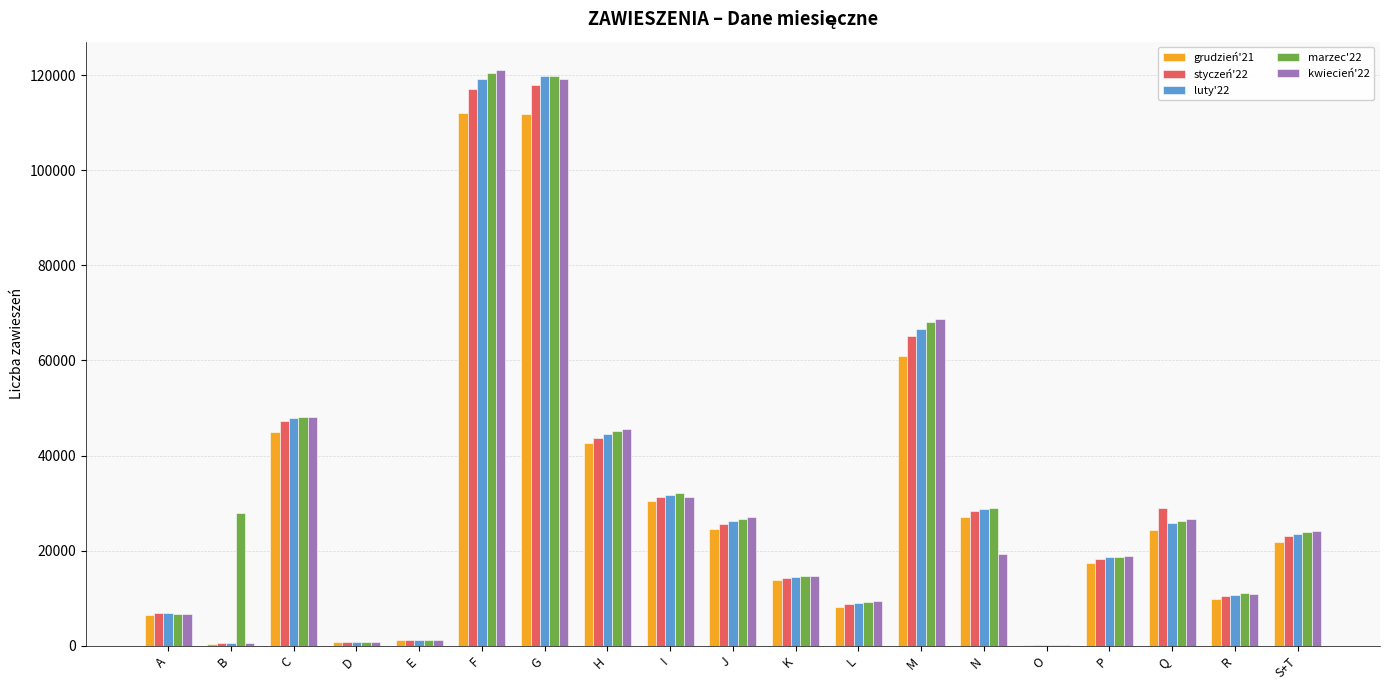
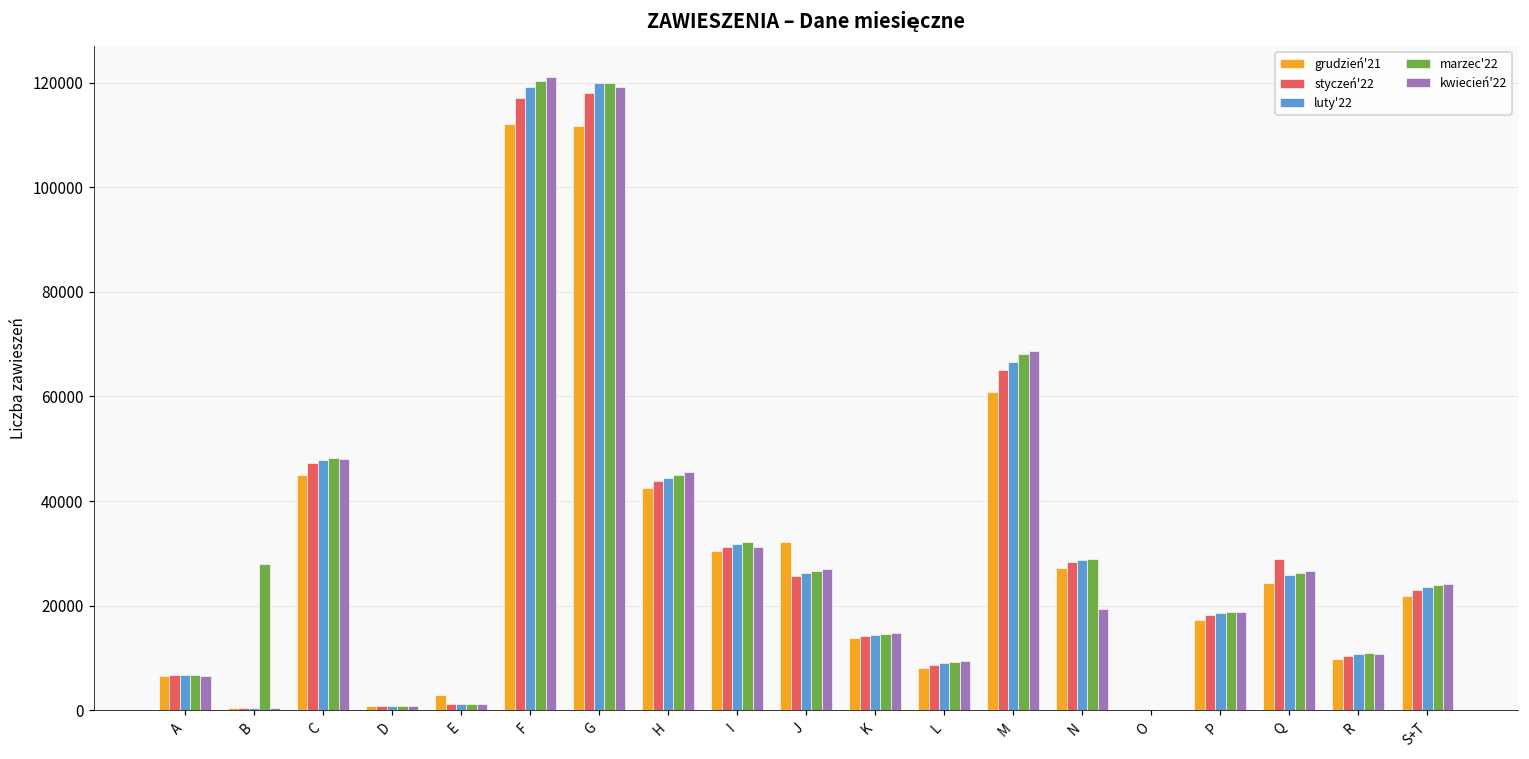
grudzień'21, E: 1000 -> 3000
grudzień'21, J: 24000 -> 32000
